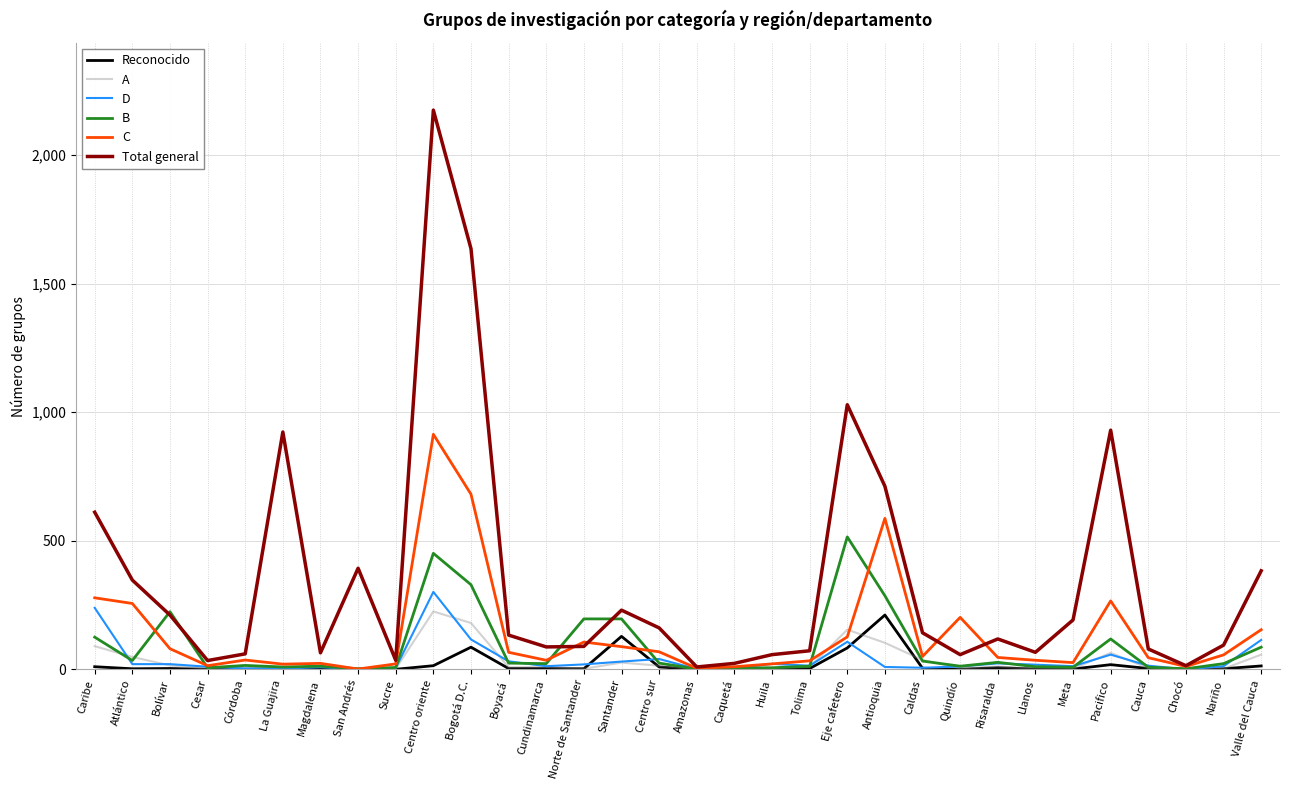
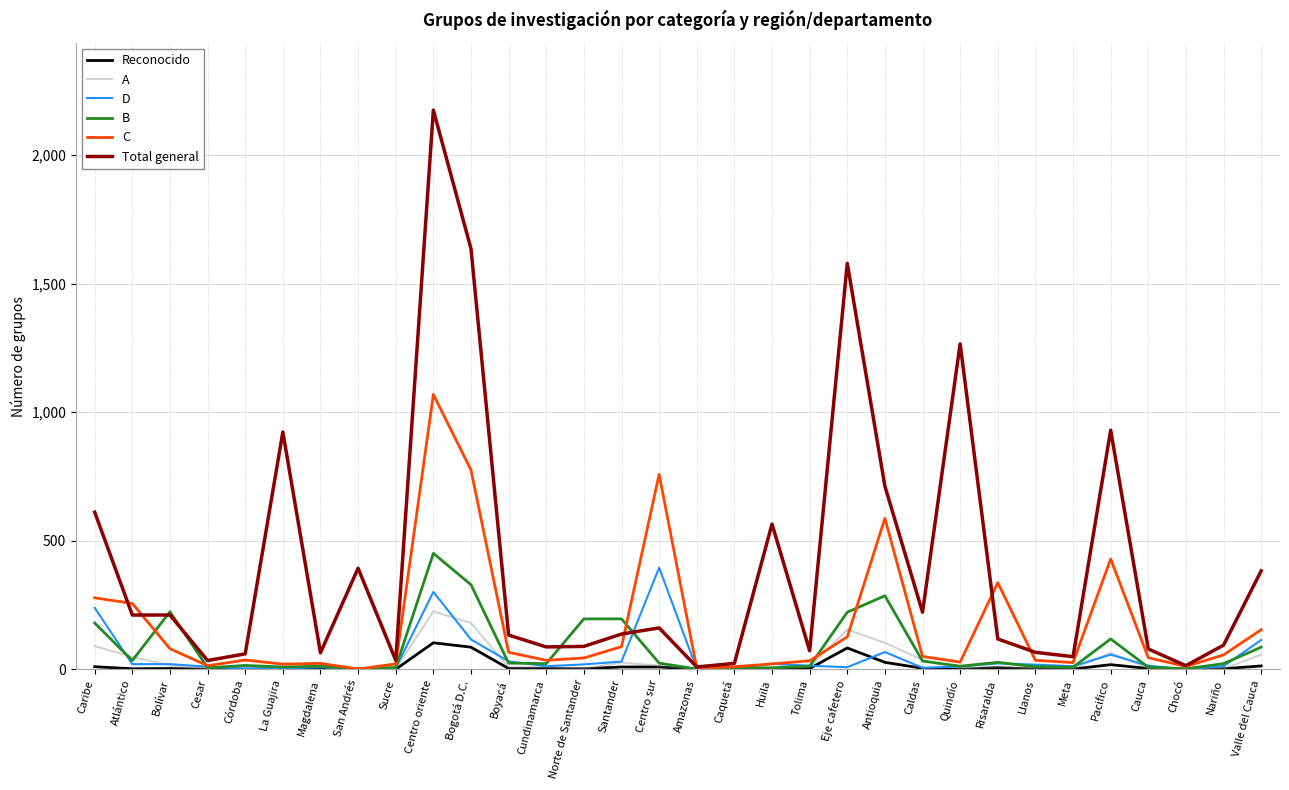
B, Caribe: 130 -> 180
Total general, Atlántico: 350 -> 210
Reconocido, Centro oriente: 10 -> 100
C, Centro oriente: 910 -> 1,070
C, Bogotá D.C.: 680 -> 780
C, Norte de Santander: 110 -> 40
Reconocido, Santander: 130 -> 10
Total general, Santander: 230 -> 140
D, Centro sur: 40 -> 400
C, Centro sur: 70 -> 760
Total general, Huila: 60 -> 570
D, Eje cafetero: 110 -> 10
B, Eje cafetero: 520 -> 220
Total general, Eje cafetero: 1,030 -> 1,580
Reconocido, Antioquia: 210 -> 30
D, Antioquia: 10 -> 70
Total general, Caldas: 140 -> 220
C, Quindío: 200 -> 30
Total general, Quindío: 60 -> 1,270
C, Risaralda: 50 -> 340
Total general, Meta: 190 -> 50
C, Pacifico: 270 -> 430
